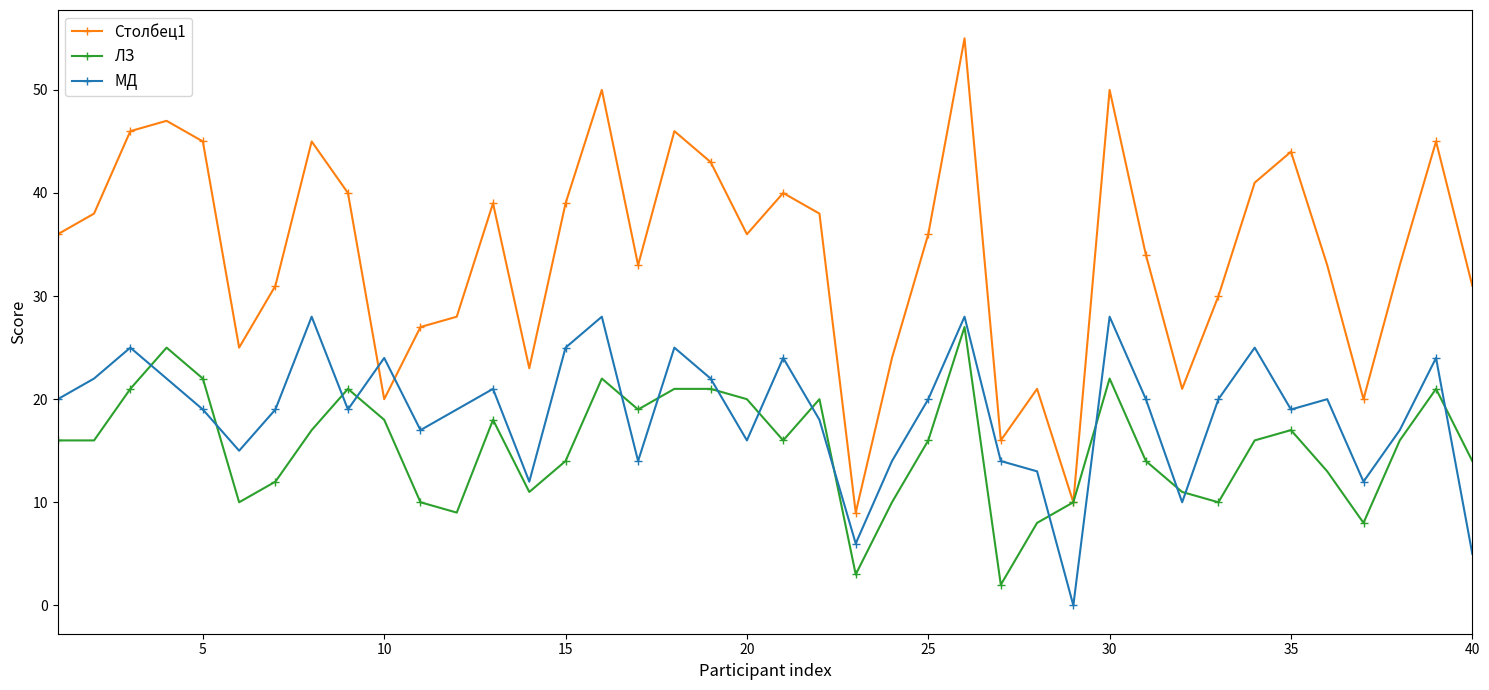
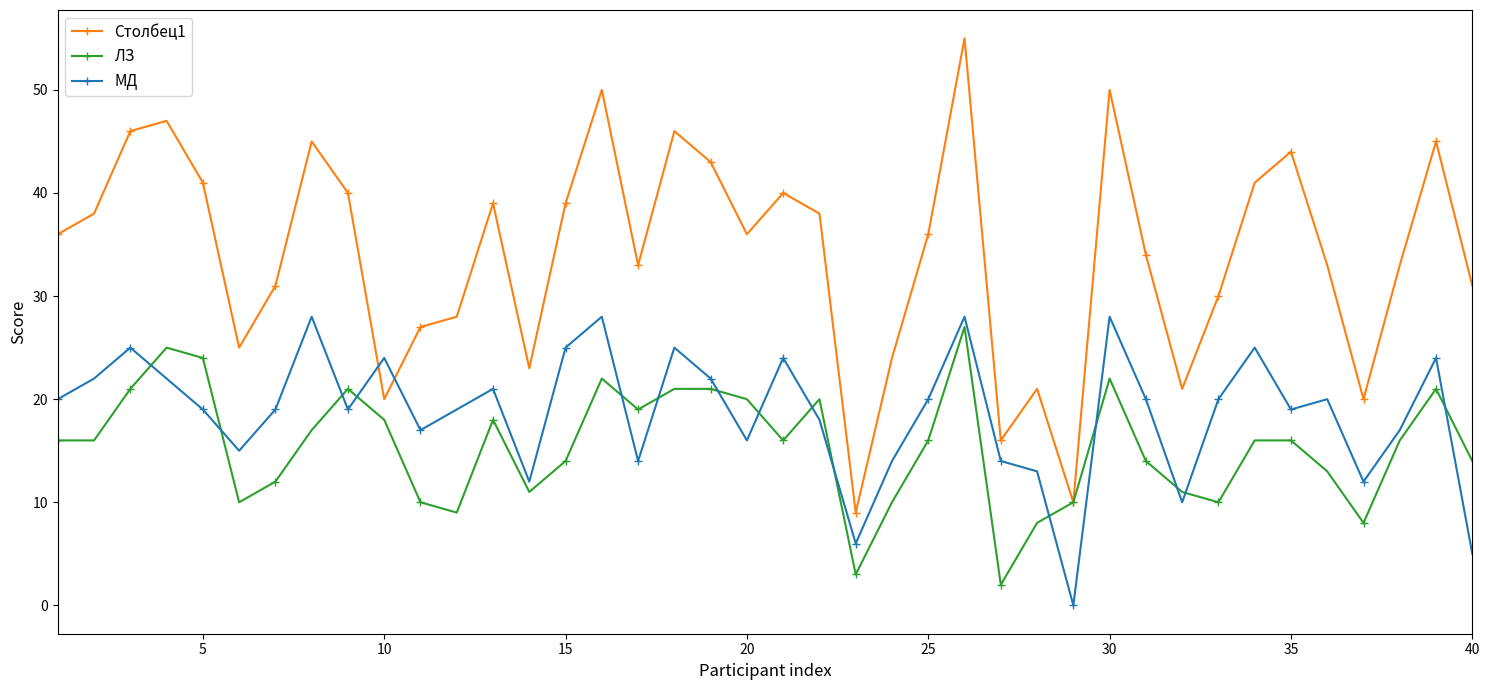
Столбец1, 5: 45 -> 41
ЛЗ, 5: 22 -> 24
ЛЗ, 35: 17 -> 16
